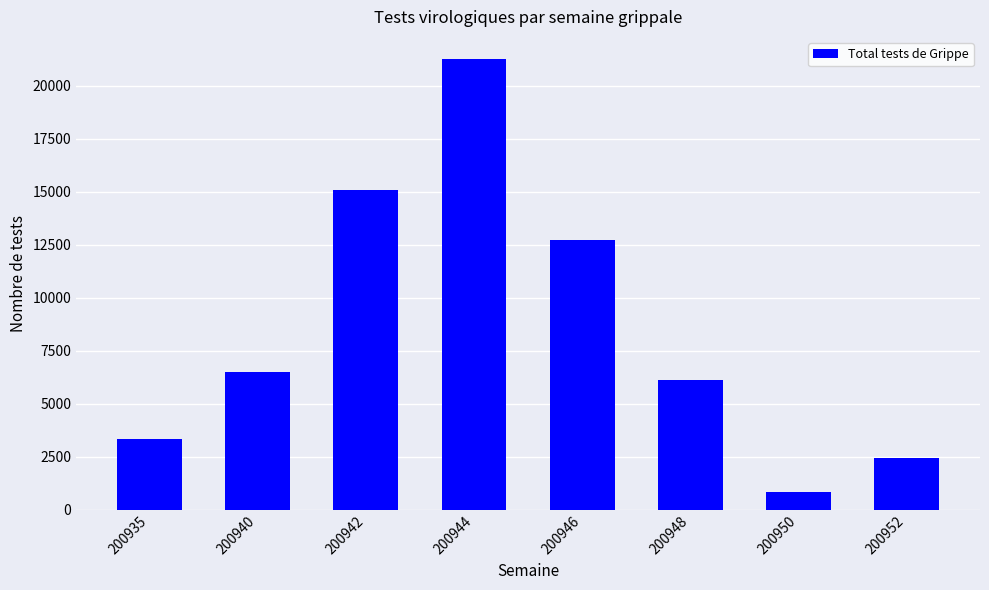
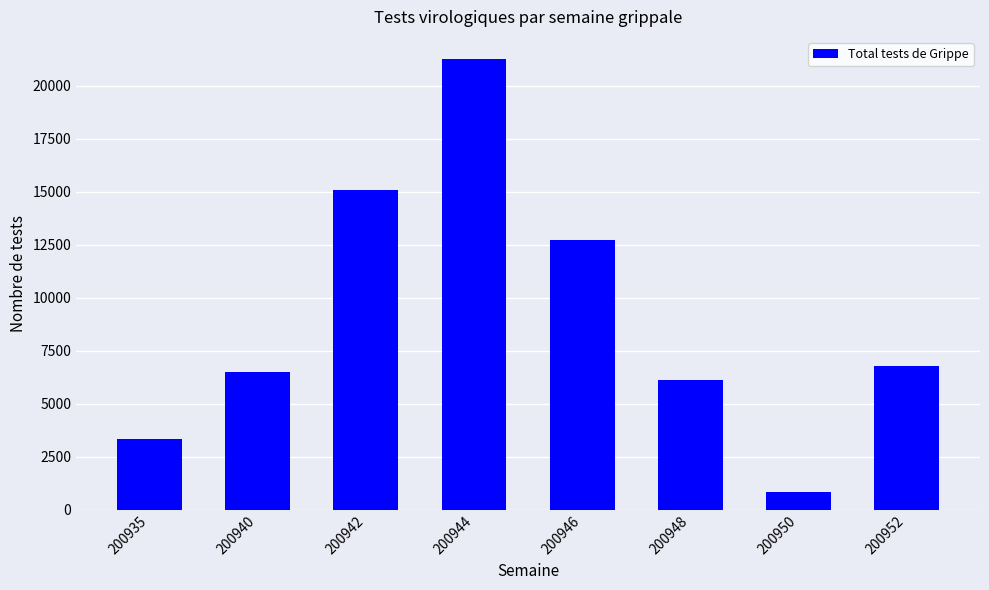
200952: 2500 -> 6800
